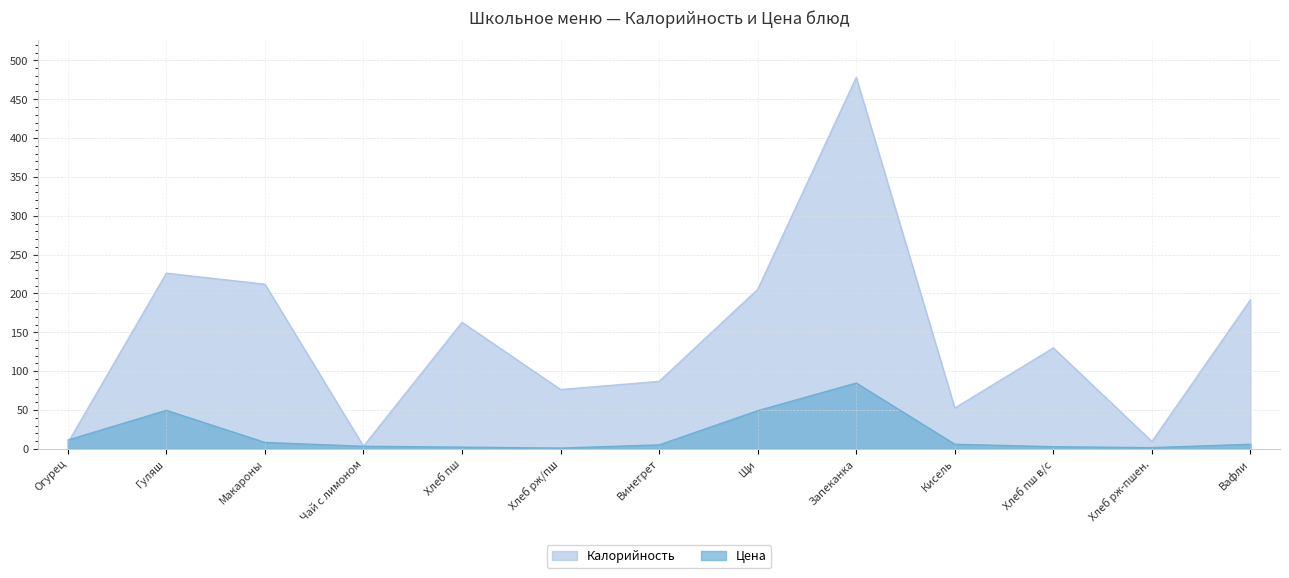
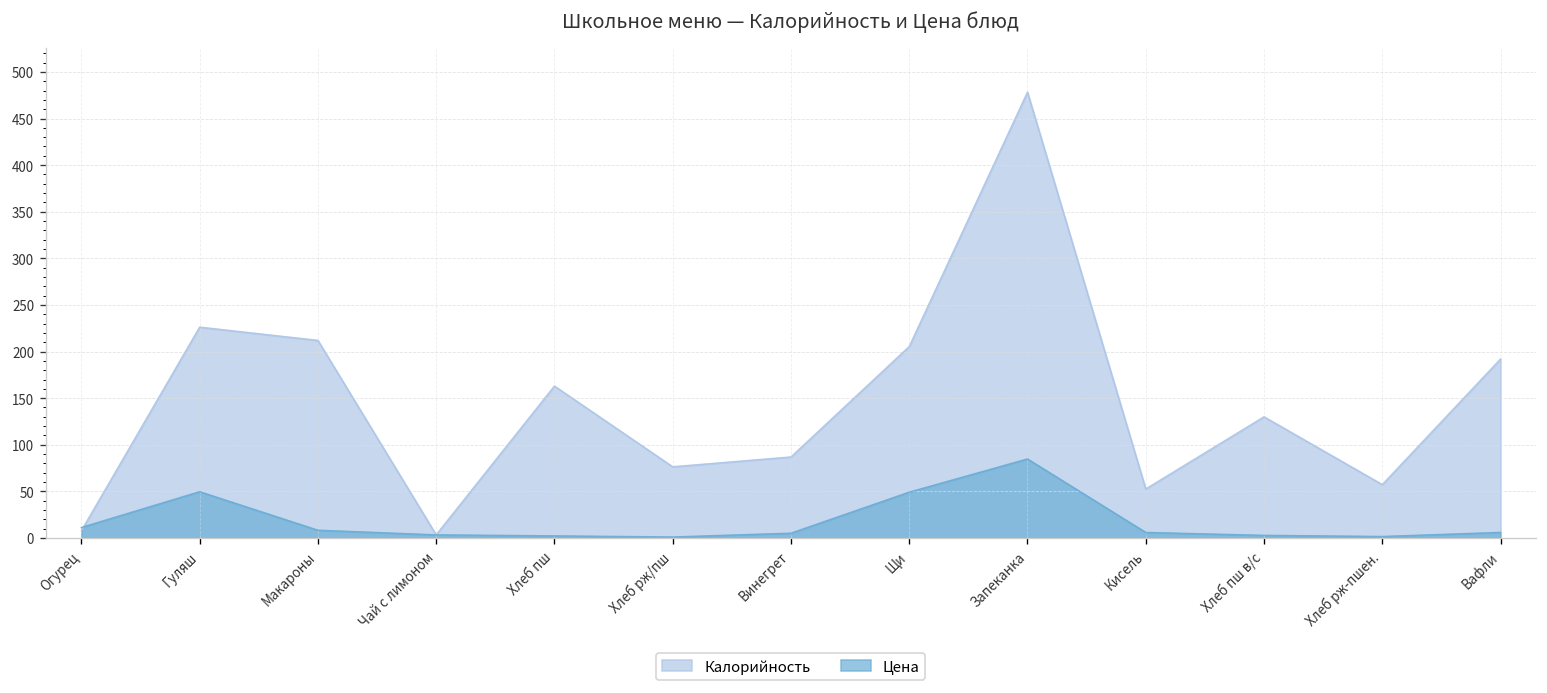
Калорийность, Хлеб рж-пшен.: 10 -> 60
